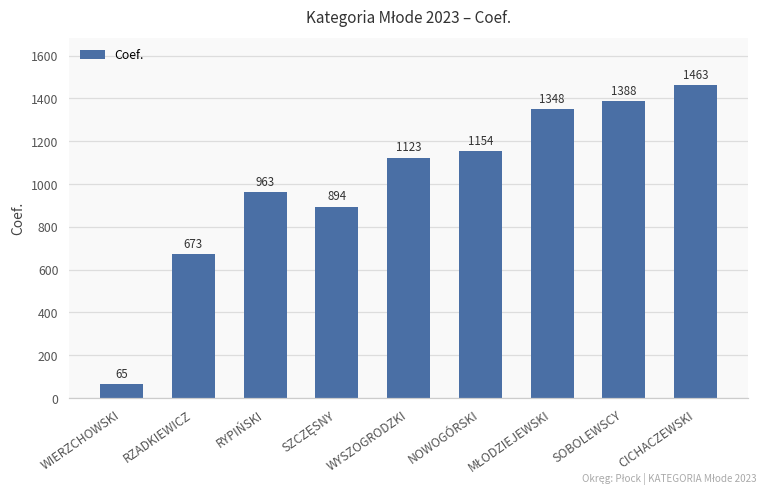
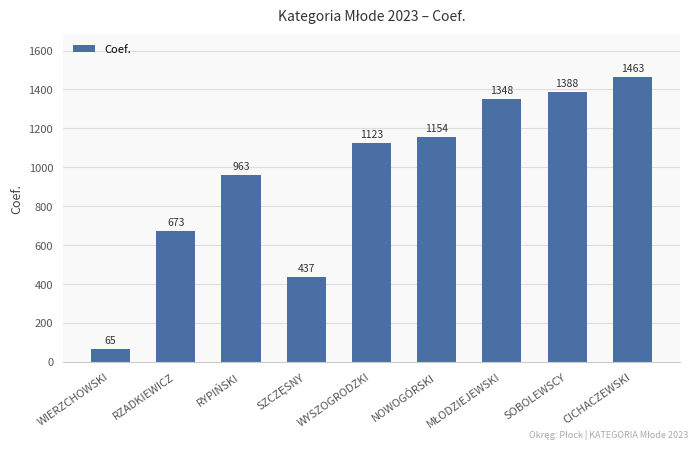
SZCZĘSNY: 894 -> 437
